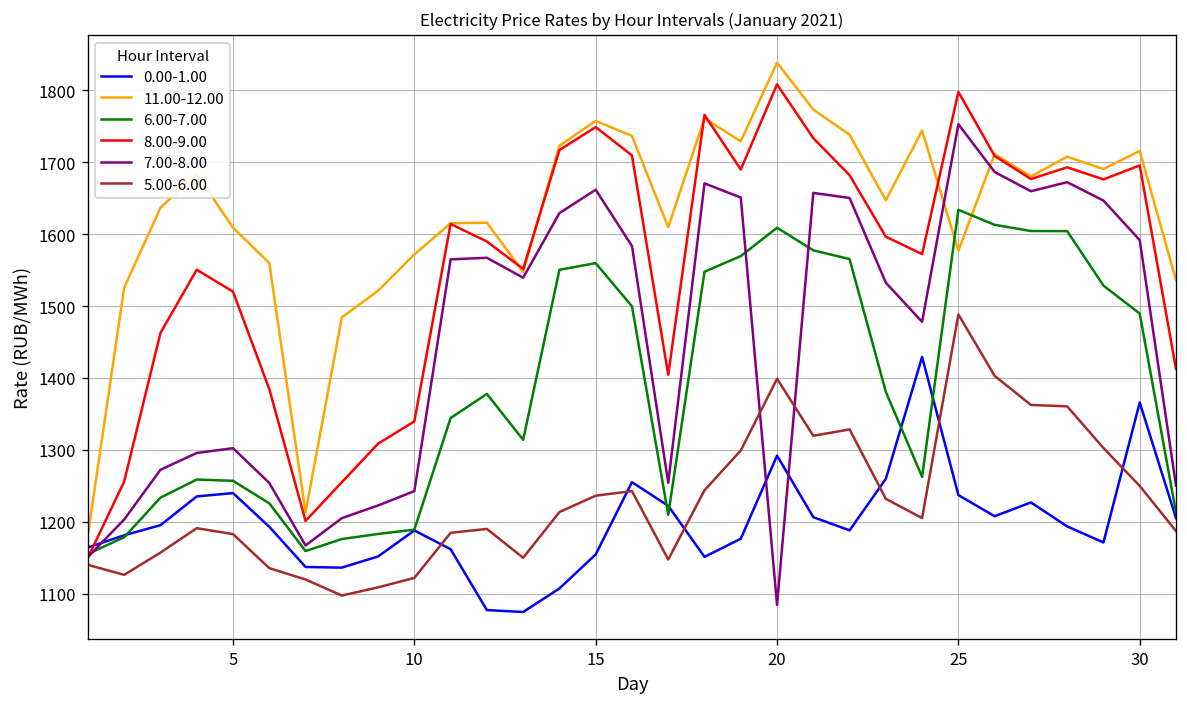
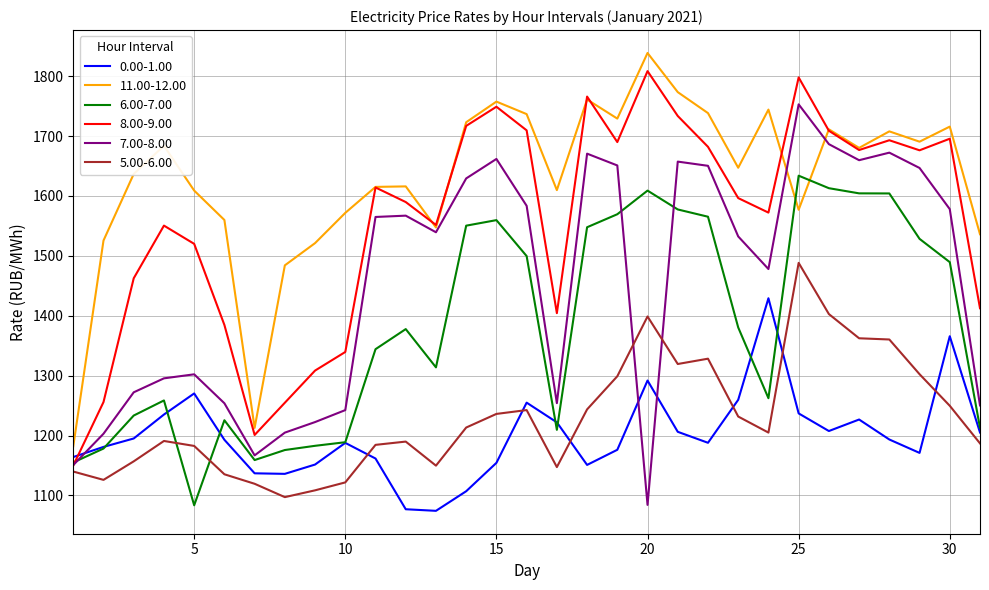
0.00-1.00, 5: 1240 -> 1270
6.00-7.00, 5: 1260 -> 1080
7.00-8.00, 30: 1590 -> 1580
